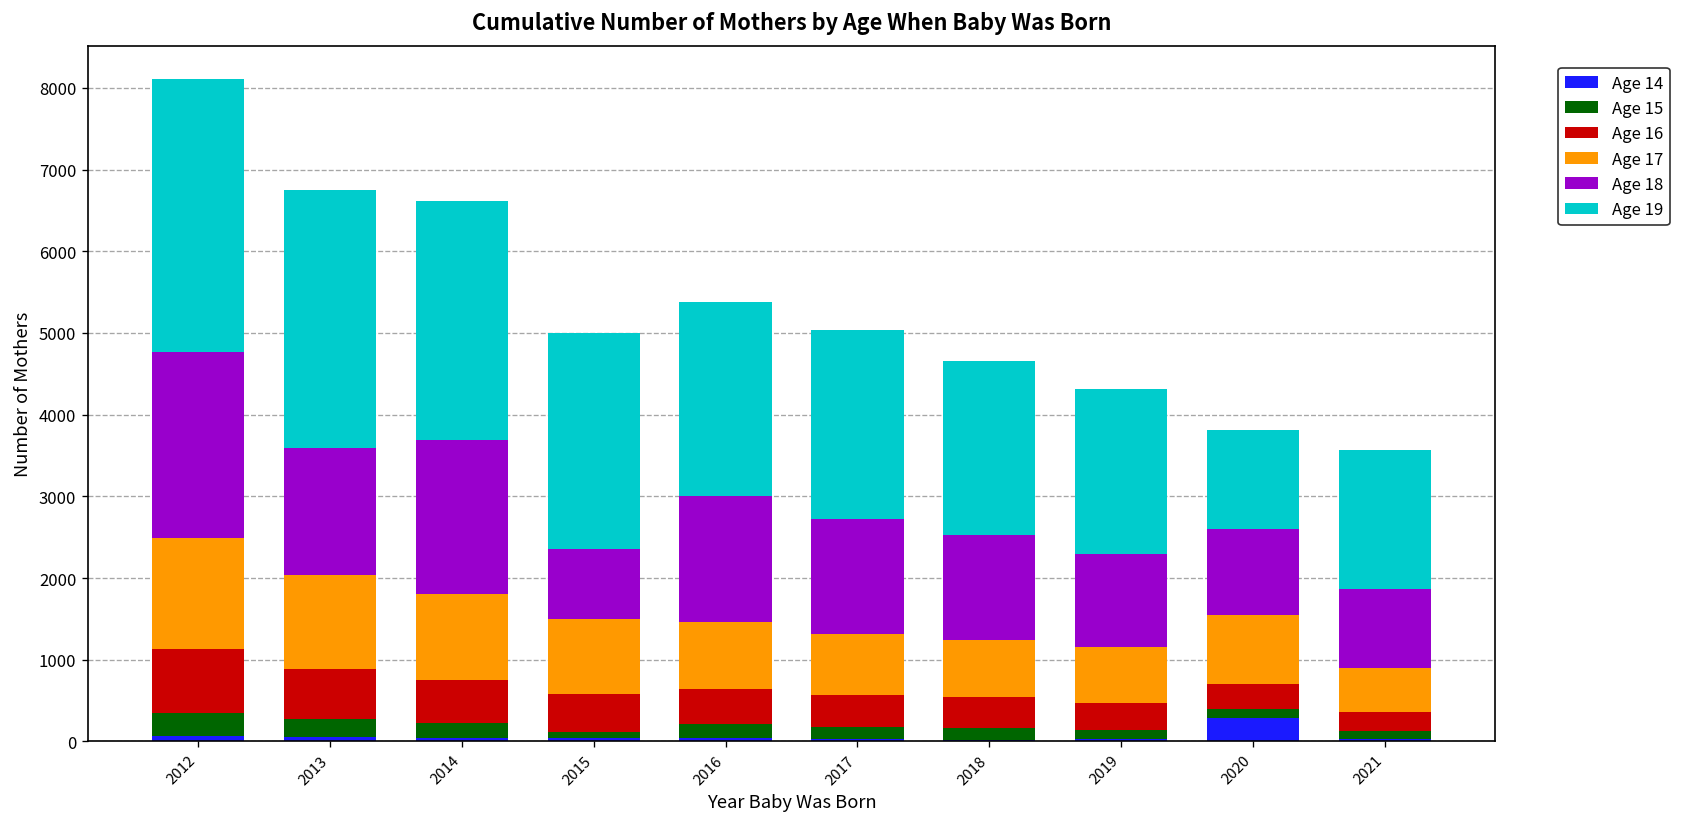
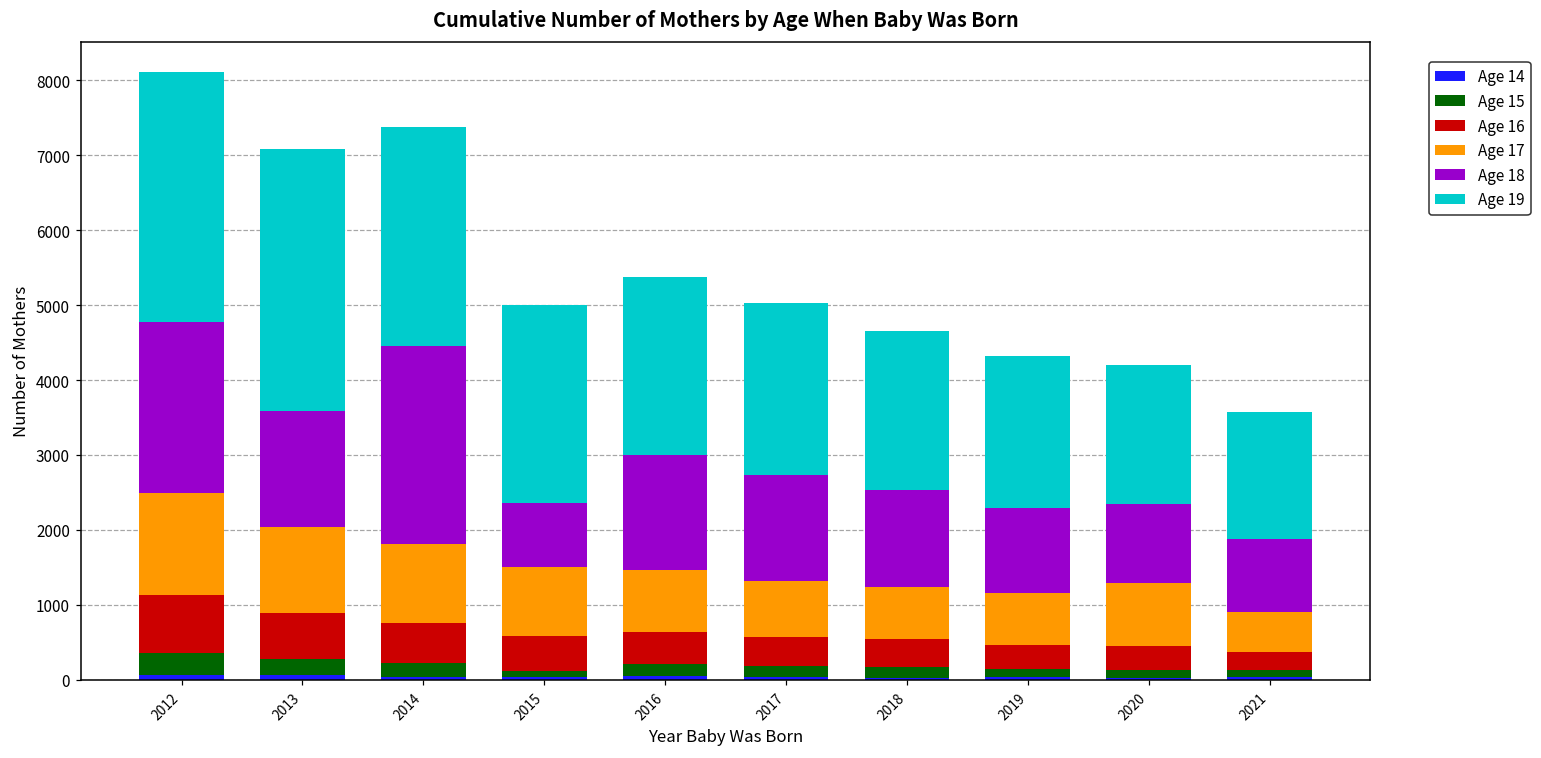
Age 19, 2013: 3200 -> 3500
Age 18, 2014: 1900 -> 2700
Age 14, 2020: 300 -> 0
Age 19, 2020: 1200 -> 1900
